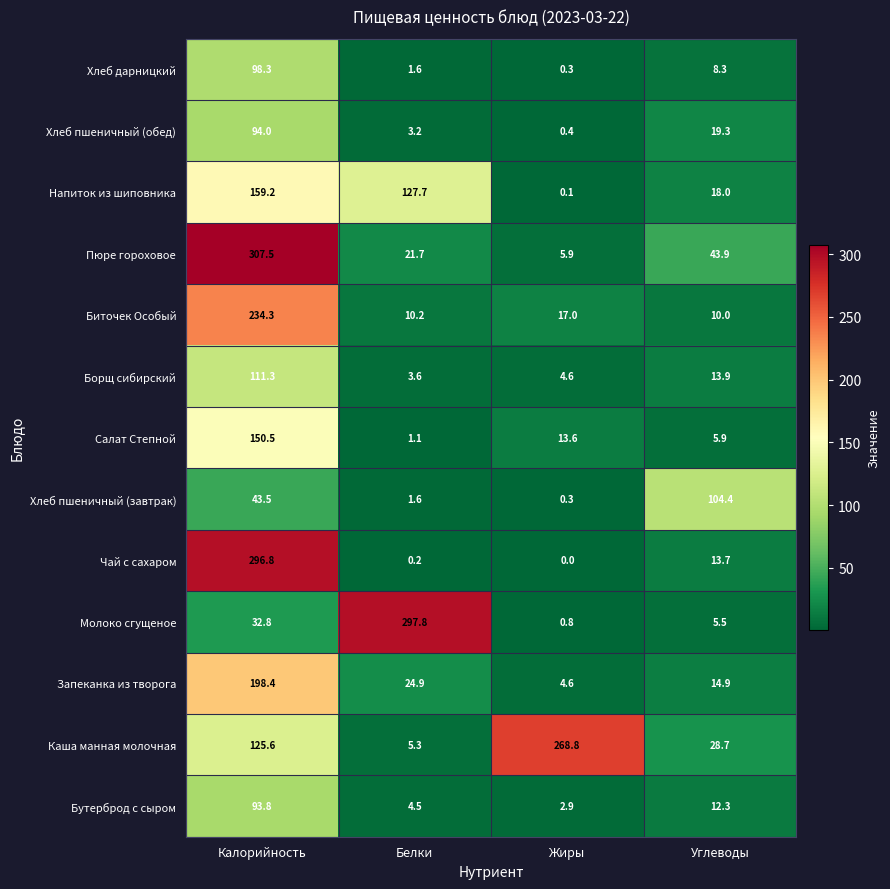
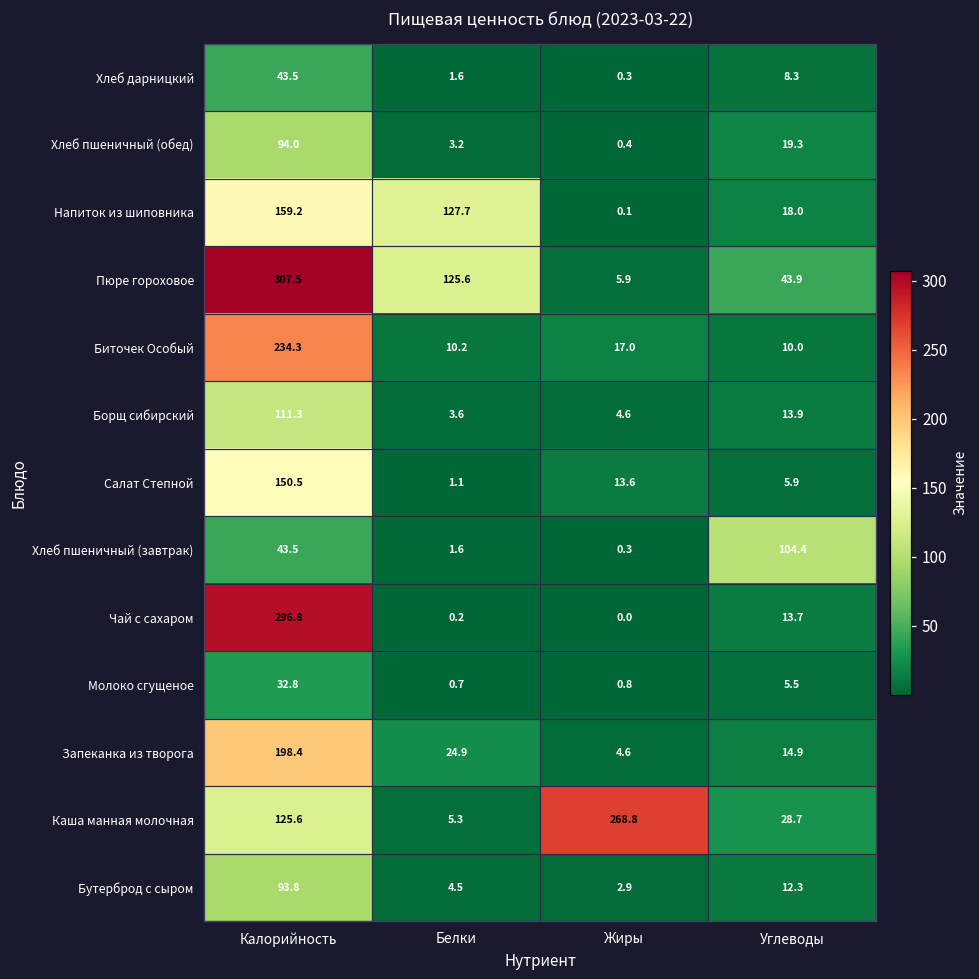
Хлеб дарницкий, Калорийность: 98.3 -> 43.5
Пюре гороховое, Белки: 21.7 -> 125.6
Молоко сгущеное, Белки: 297.8 -> 0.7
